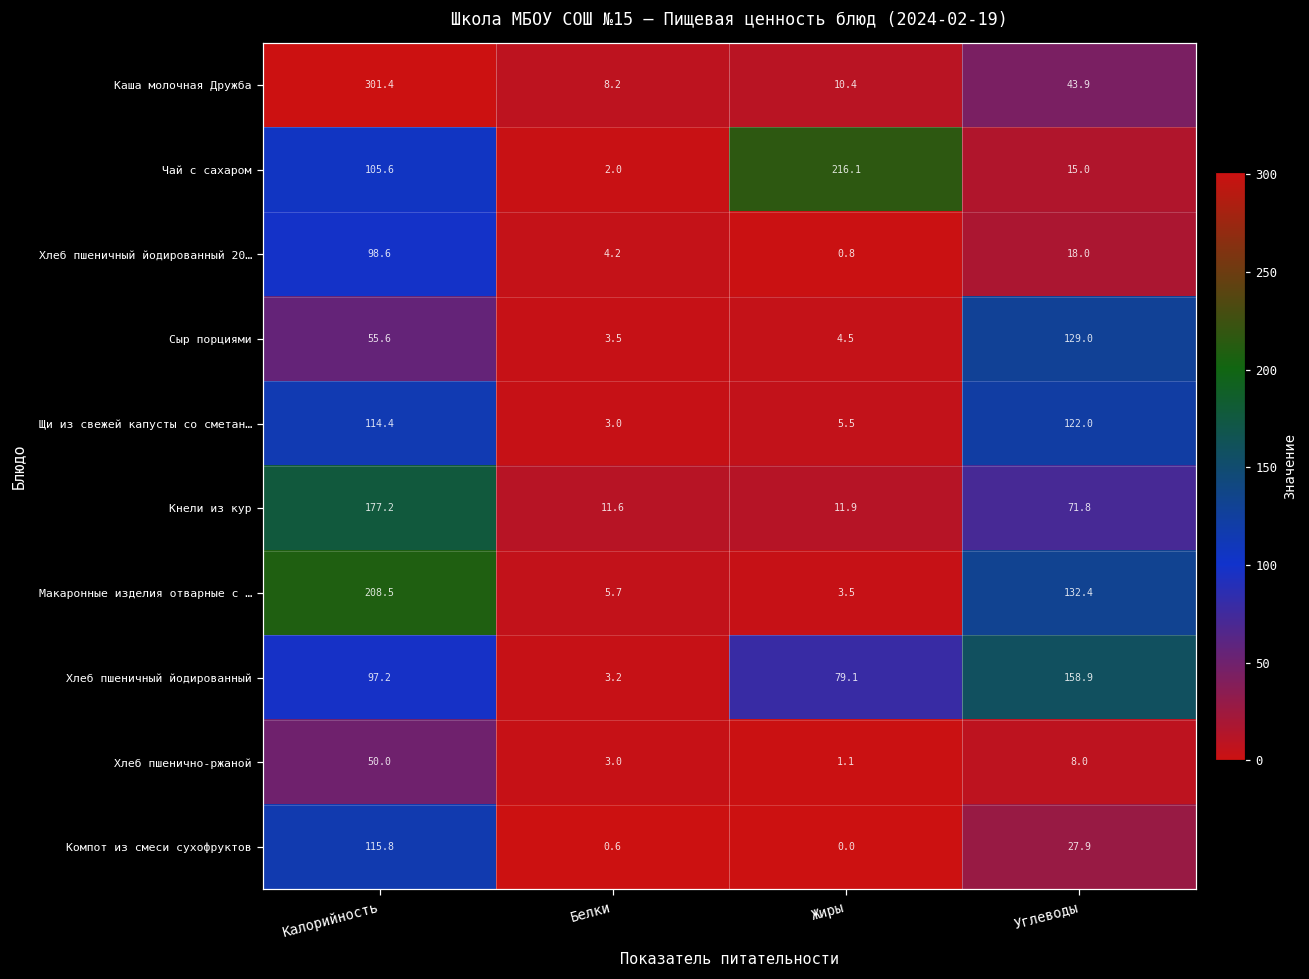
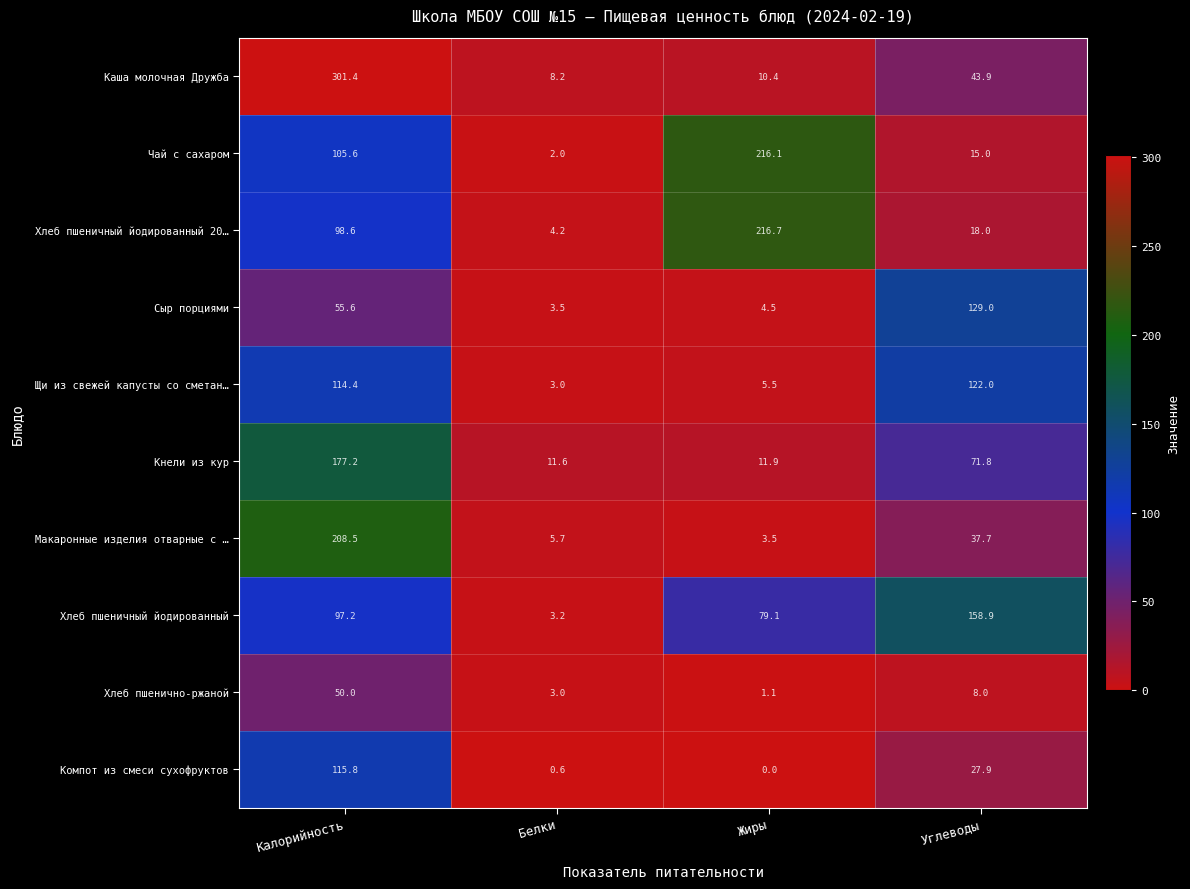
Хлеб пшеничный йодированный 20…, Жиры: 0.8 -> 216.7
Макаронные изделия отварные с …, Углеводы: 132.4 -> 37.7
